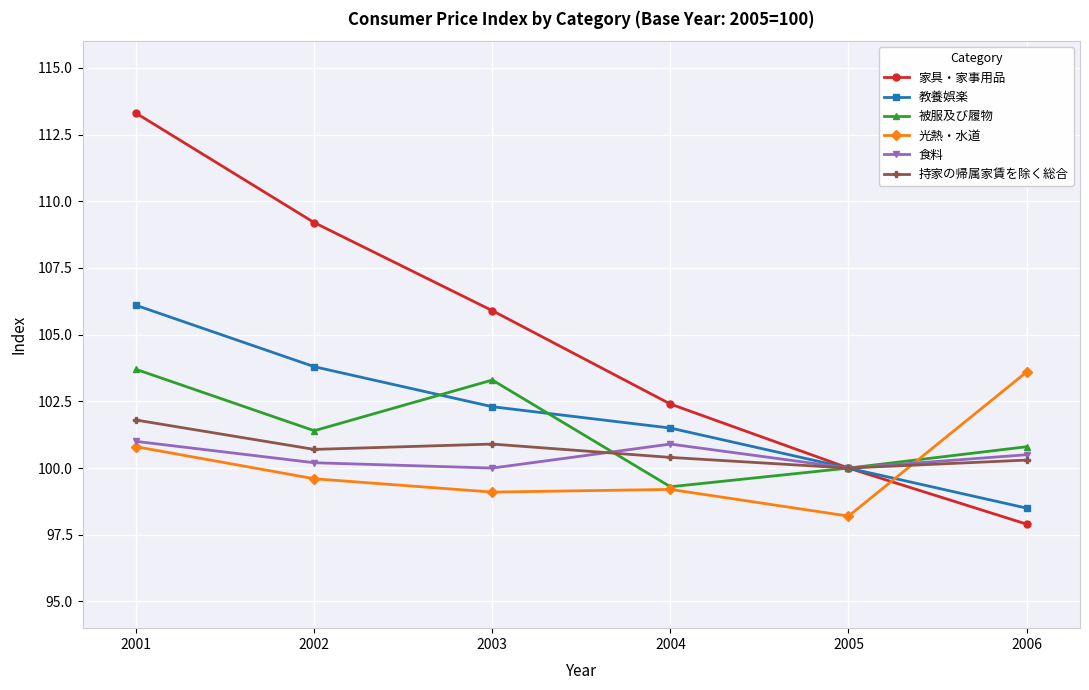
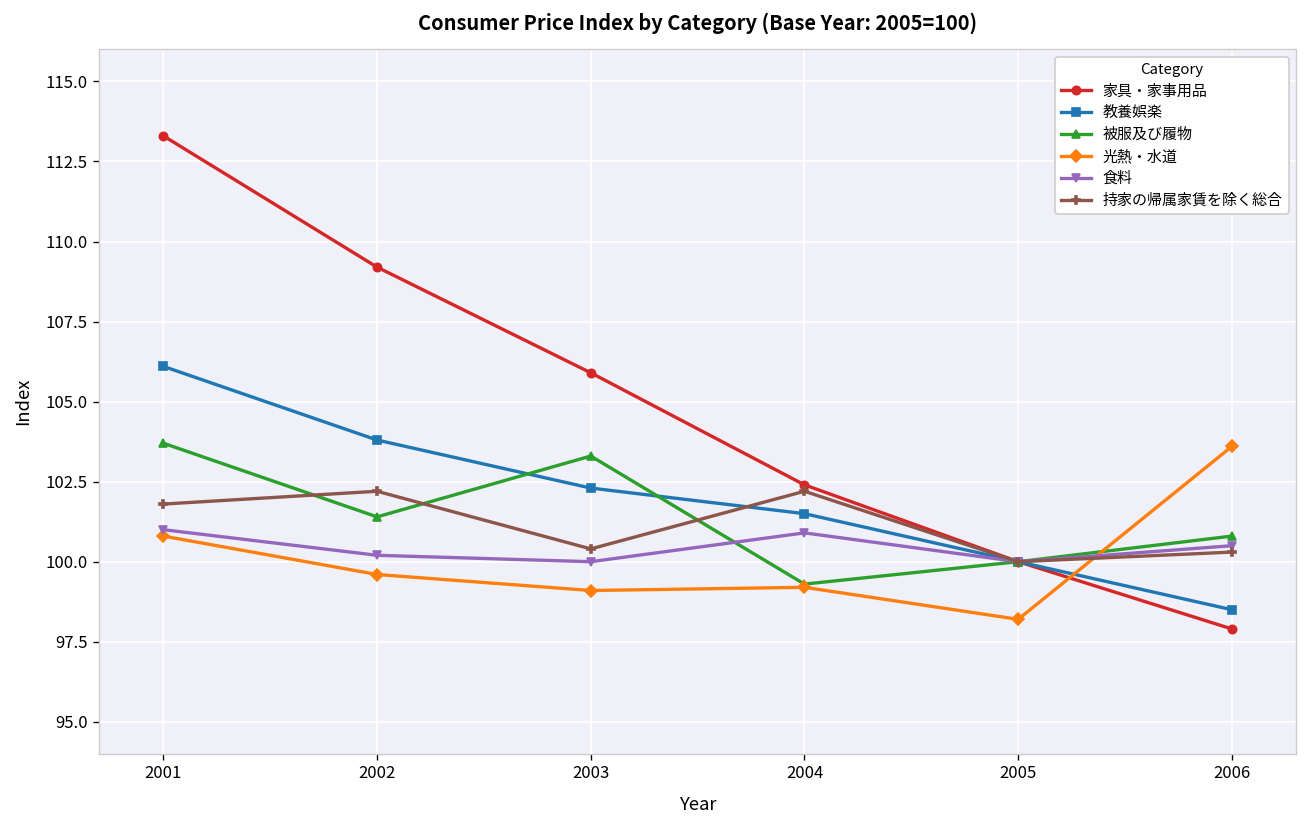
持家の帰属家賃を除く総合, 2002: 100.7 -> 102.2
持家の帰属家賃を除く総合, 2003: 100.9 -> 100.4
持家の帰属家賃を除く総合, 2004: 100.4 -> 102.2
